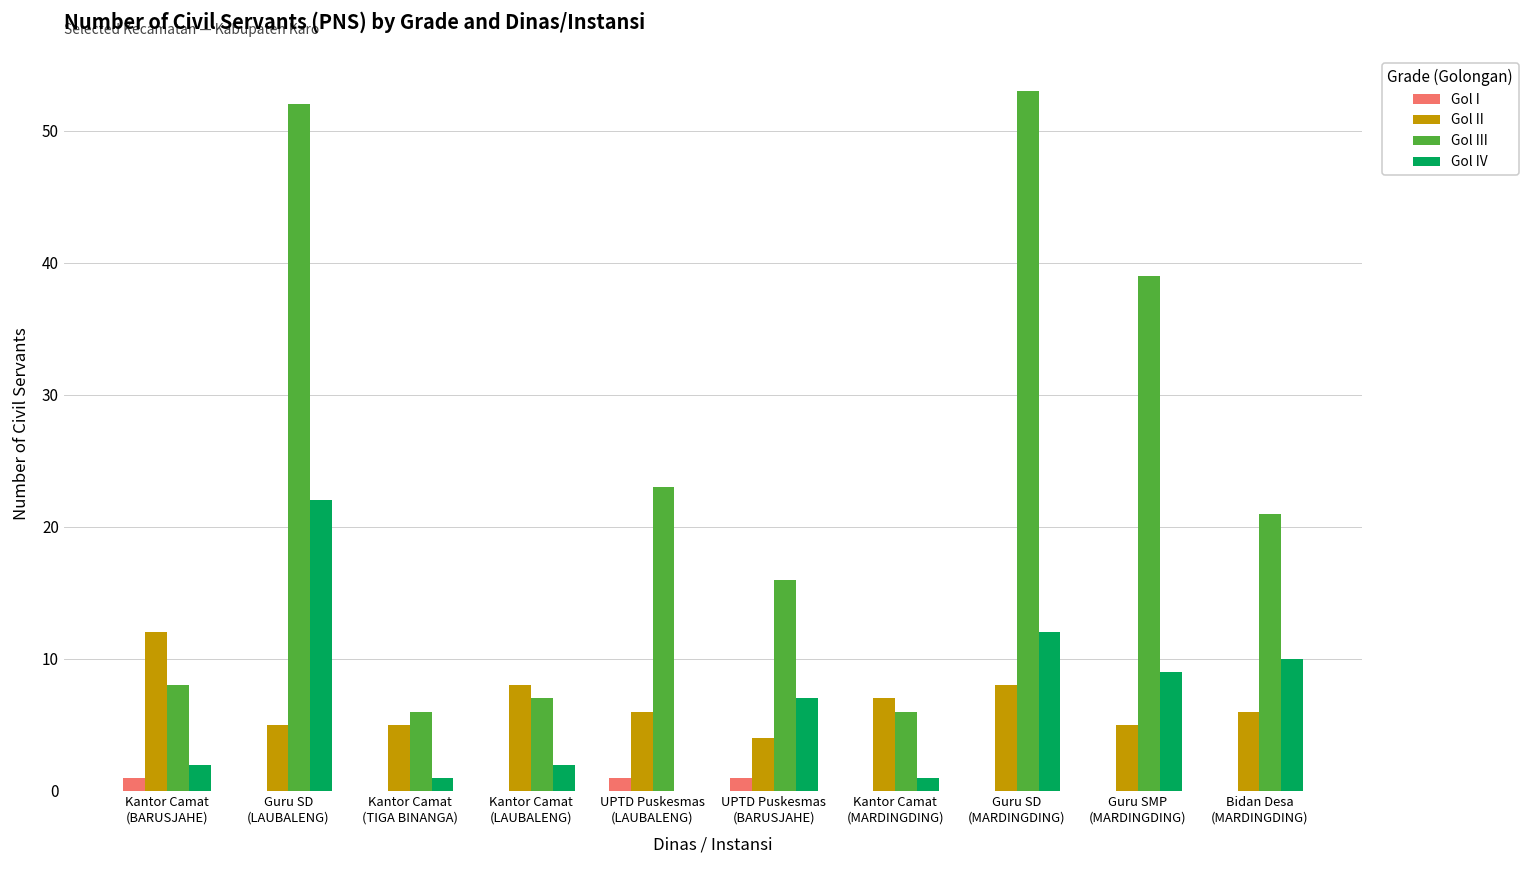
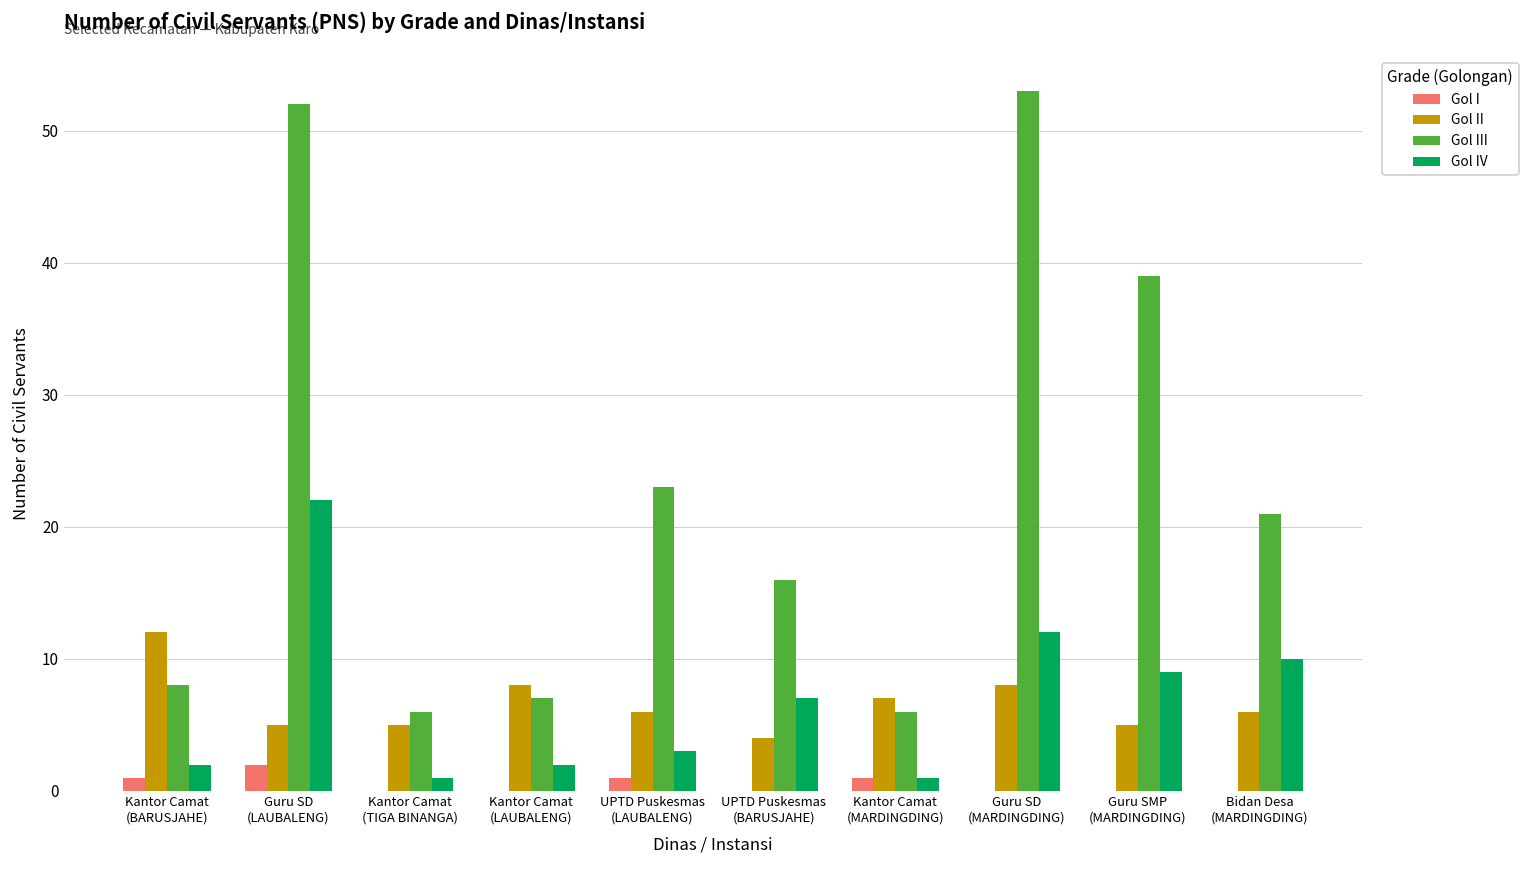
Gol I, Guru SD (LAUBALENG): 0 -> 2
Gol IV, UPTD Puskesmas (LAUBALENG): 0 -> 3
Gol I, UPTD Puskesmas (BARUSJAHE): 1 -> 0
Gol I, Kantor Camat (MARDINGDING): 0 -> 1
